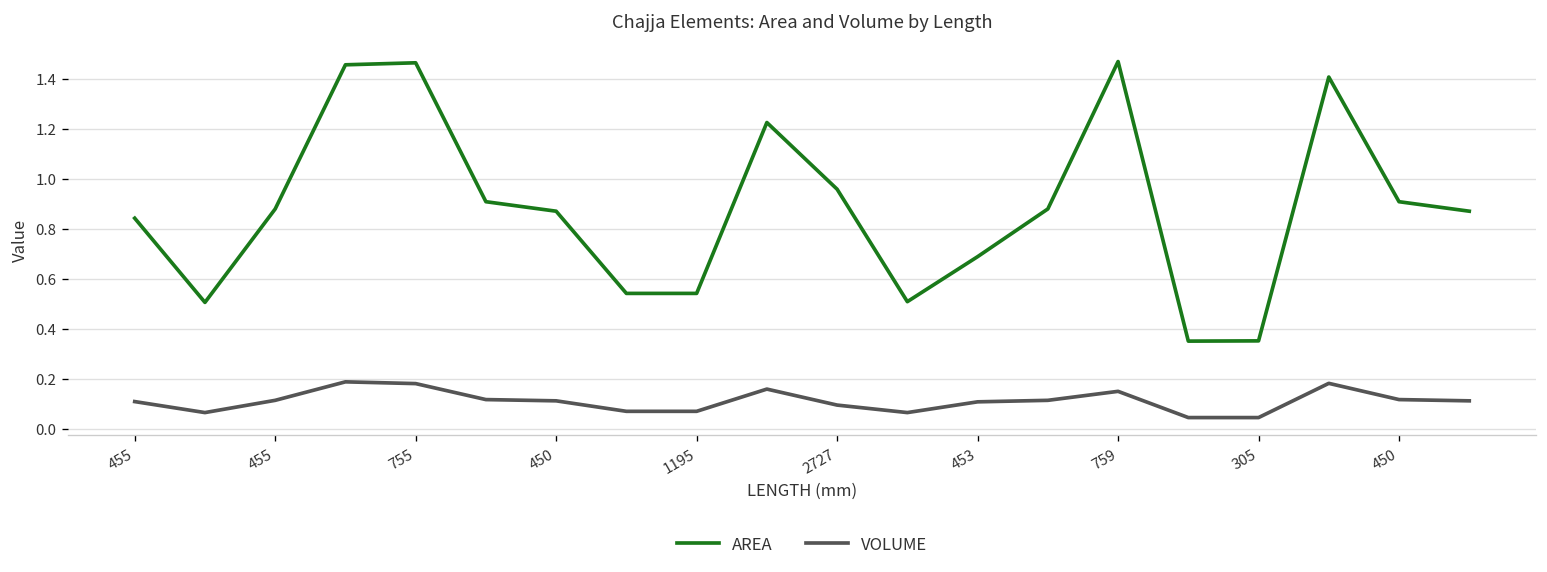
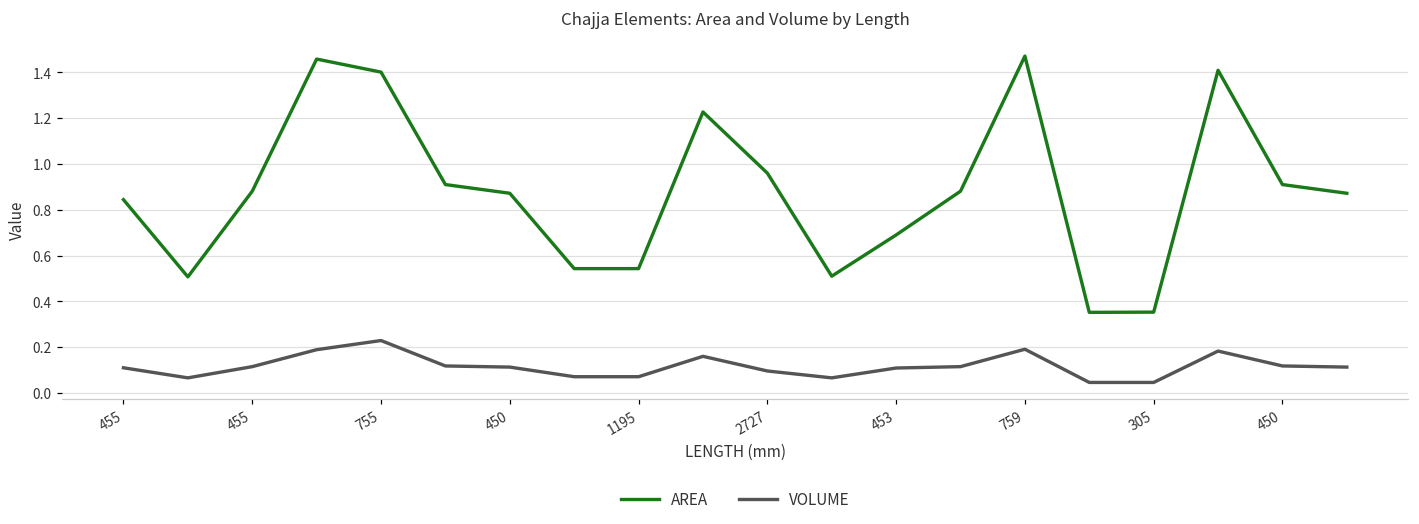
AREA, 755: 1.47 -> 1.40
VOLUME, 755: 0.18 -> 0.23
VOLUME, 759: 0.15 -> 0.19
